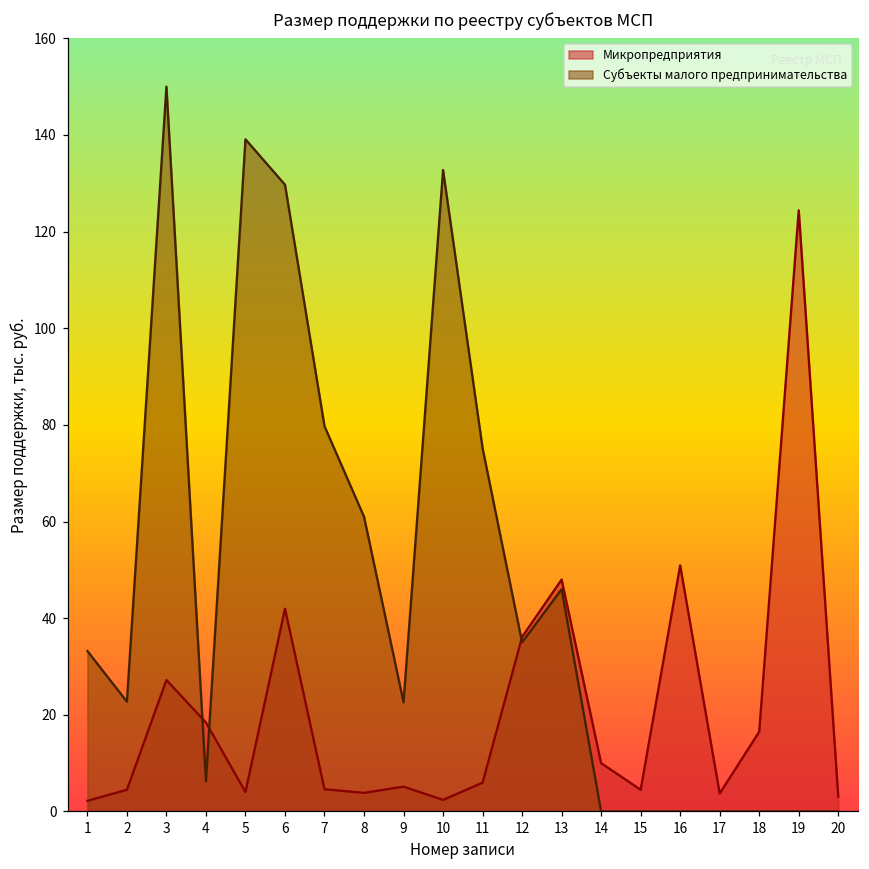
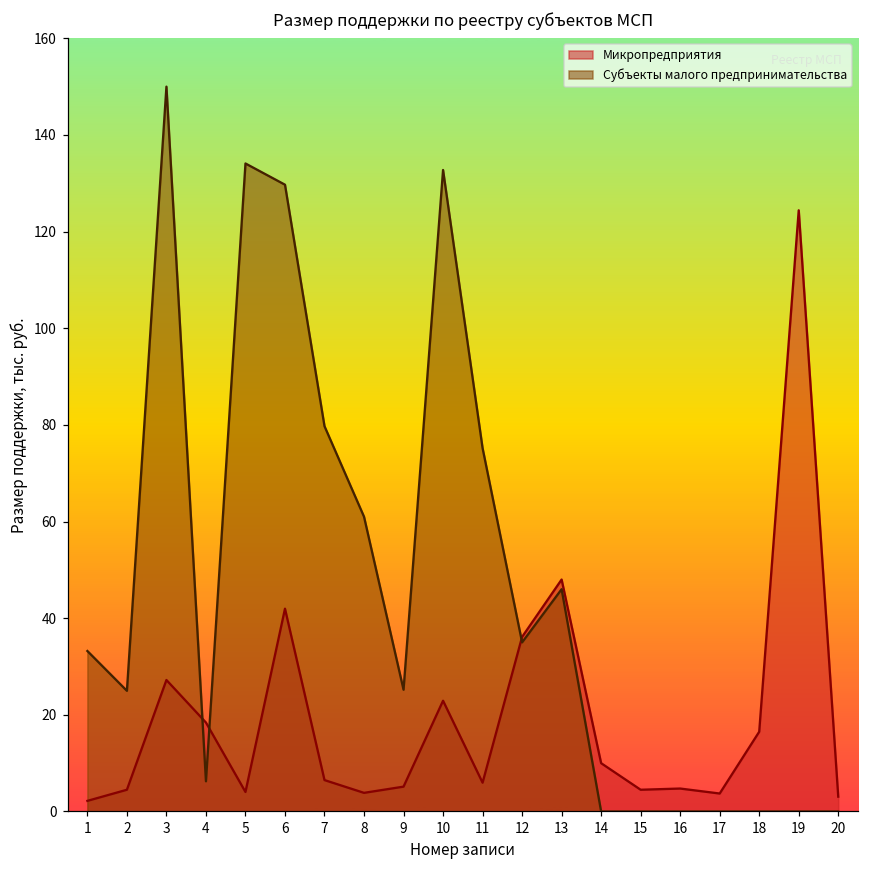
Субъекты малого предпринимательства, 2: 23 -> 25
Субъекты малого предпринимательства, 5: 139 -> 134
Микропредприятия, 7: 5 -> 7
Субъекты малого предпринимательства, 9: 23 -> 25
Микропредприятия, 10: 2 -> 23
Микропредприятия, 16: 51 -> 5
